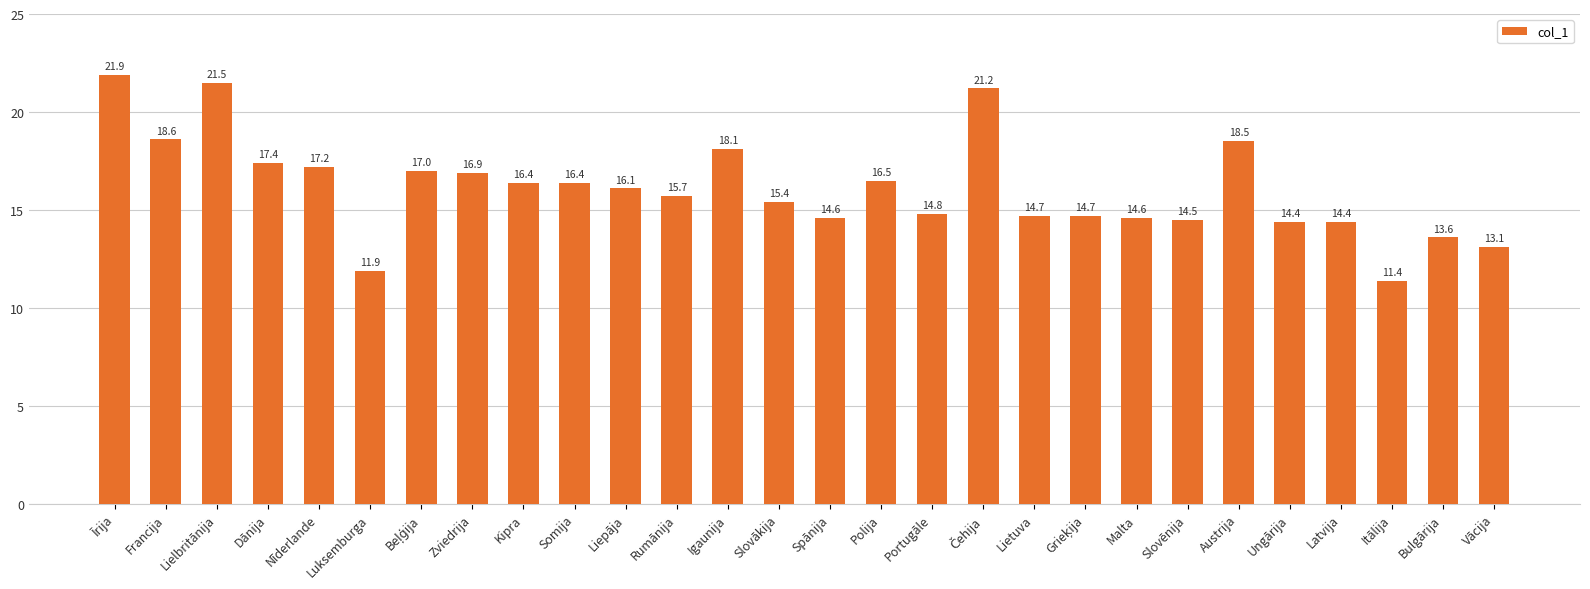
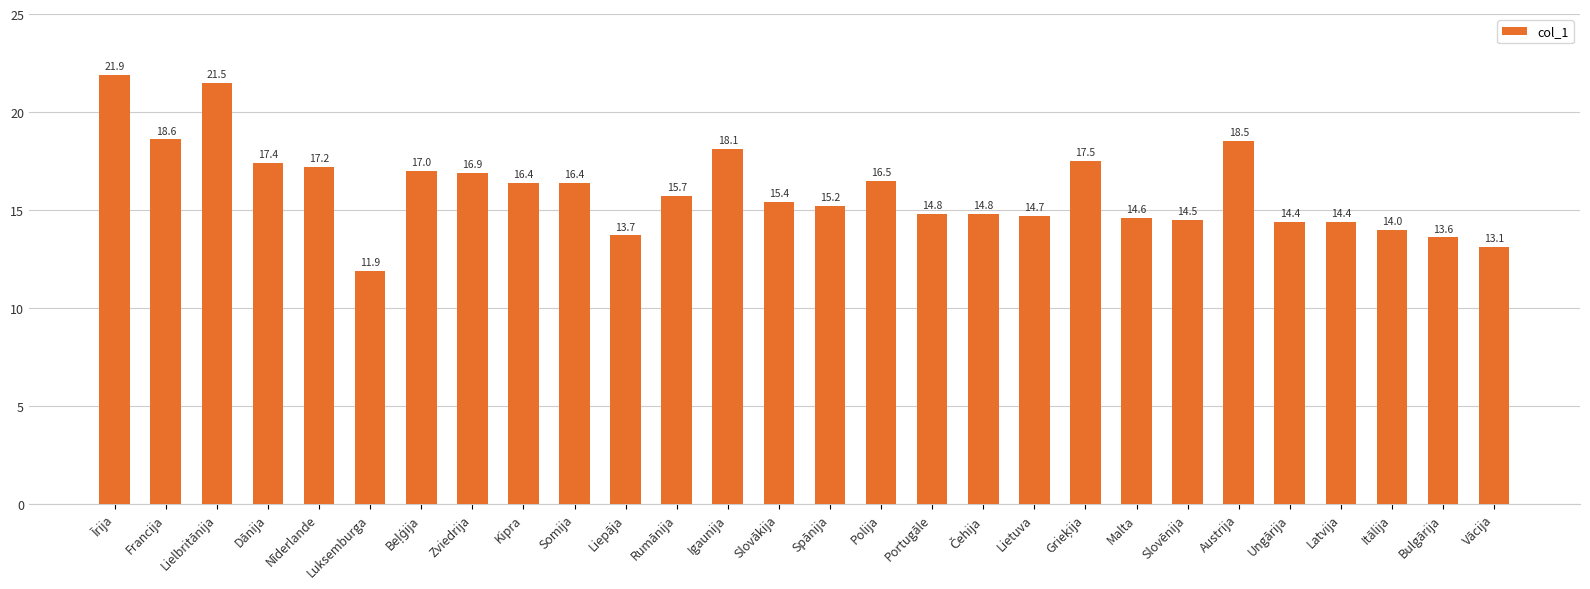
Liepāja: 16.1 -> 13.7
Spānija: 14.6 -> 15.2
Čehija: 21.2 -> 14.8
Grieķija: 14.7 -> 17.5
Itālija: 11.4 -> 14.0
